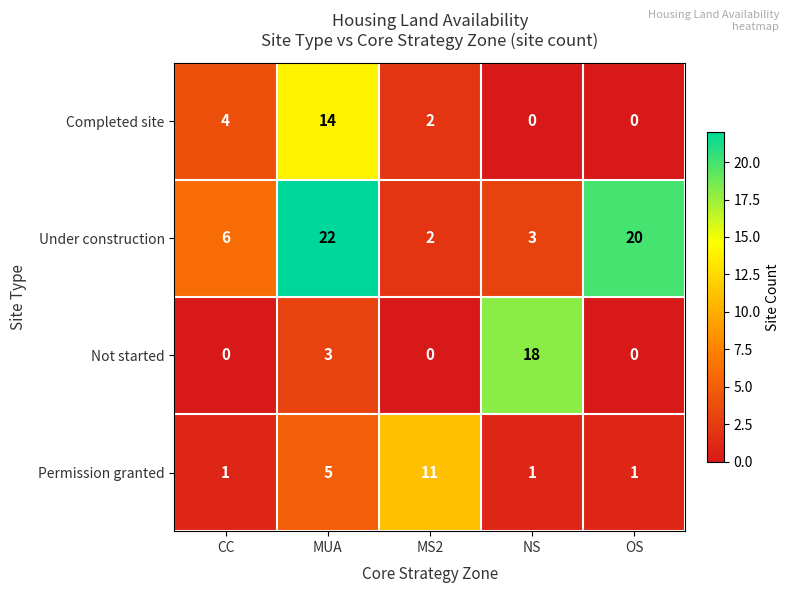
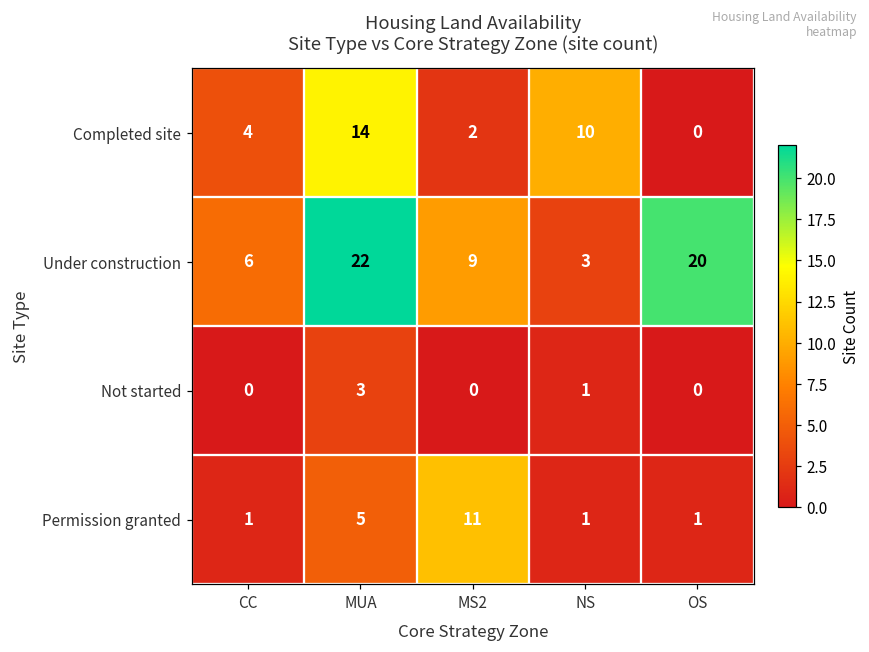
Completed site, NS: 0 -> 10
Under construction, MS2: 2 -> 9
Not started, NS: 18 -> 1
